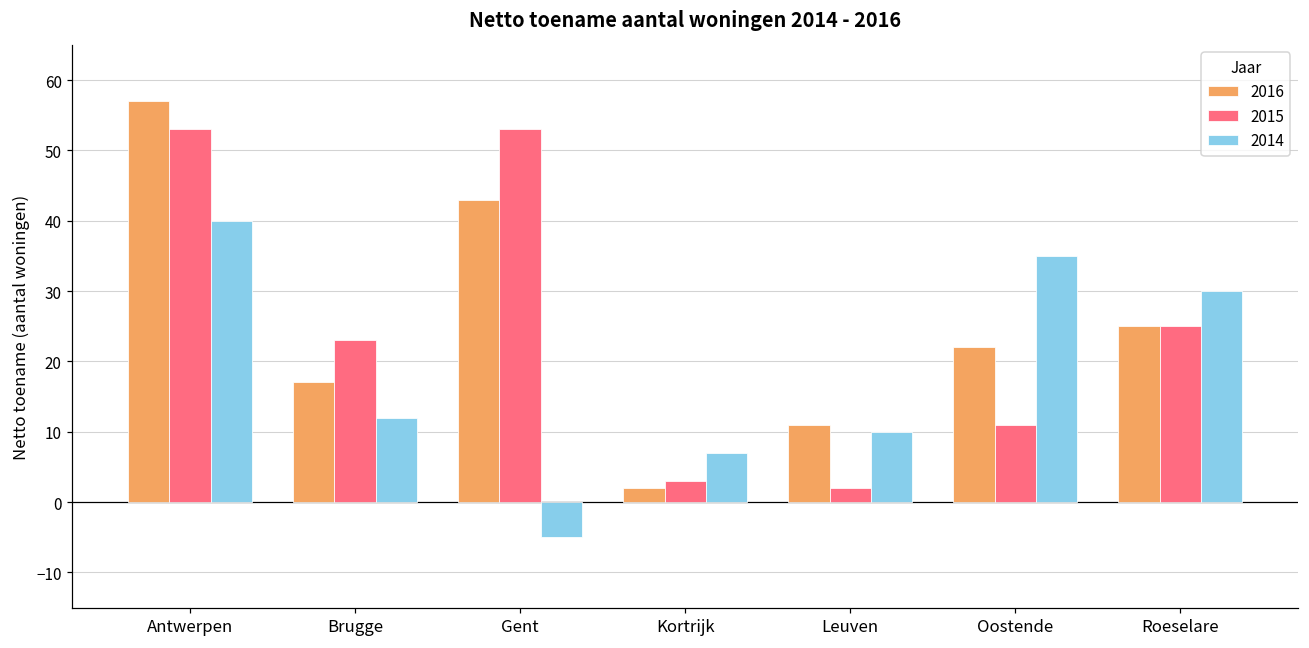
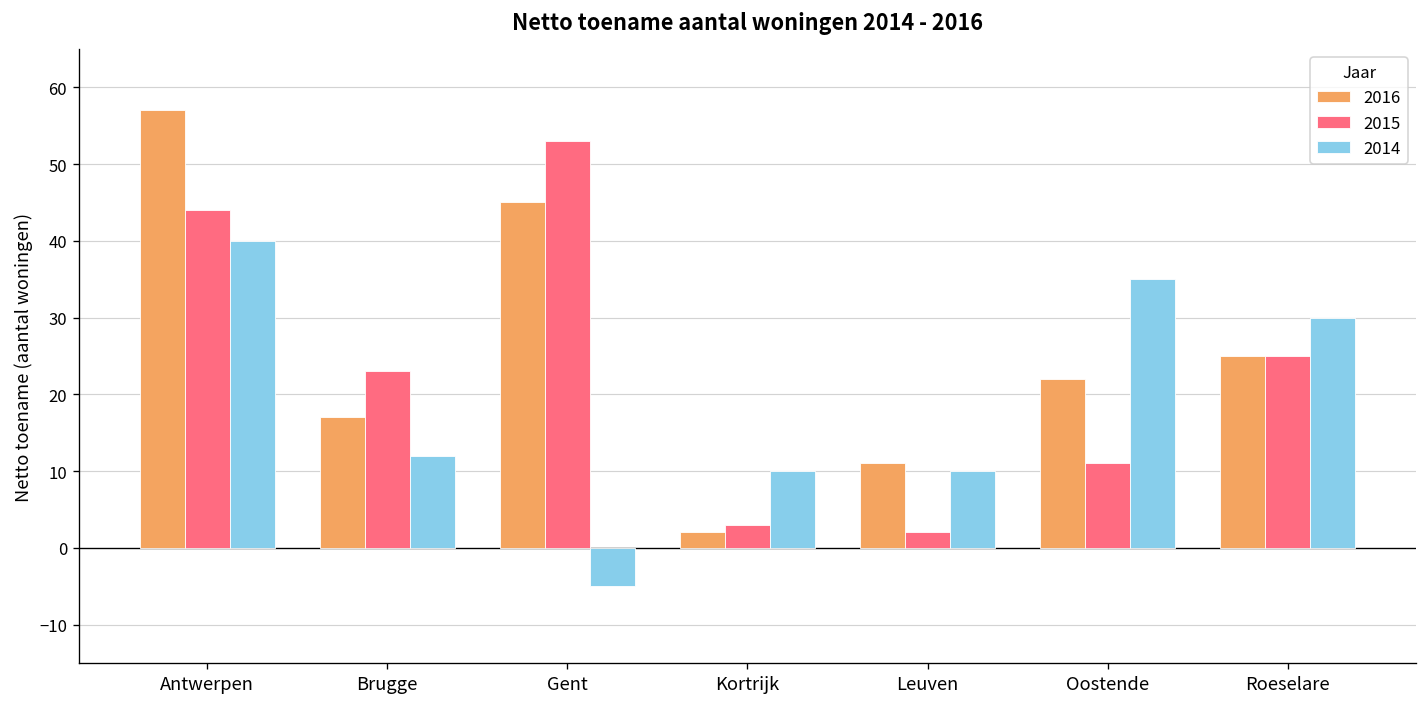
2015, Antwerpen: 53 -> 44
2016, Gent: 43 -> 45
2014, Kortrijk: 7 -> 10
